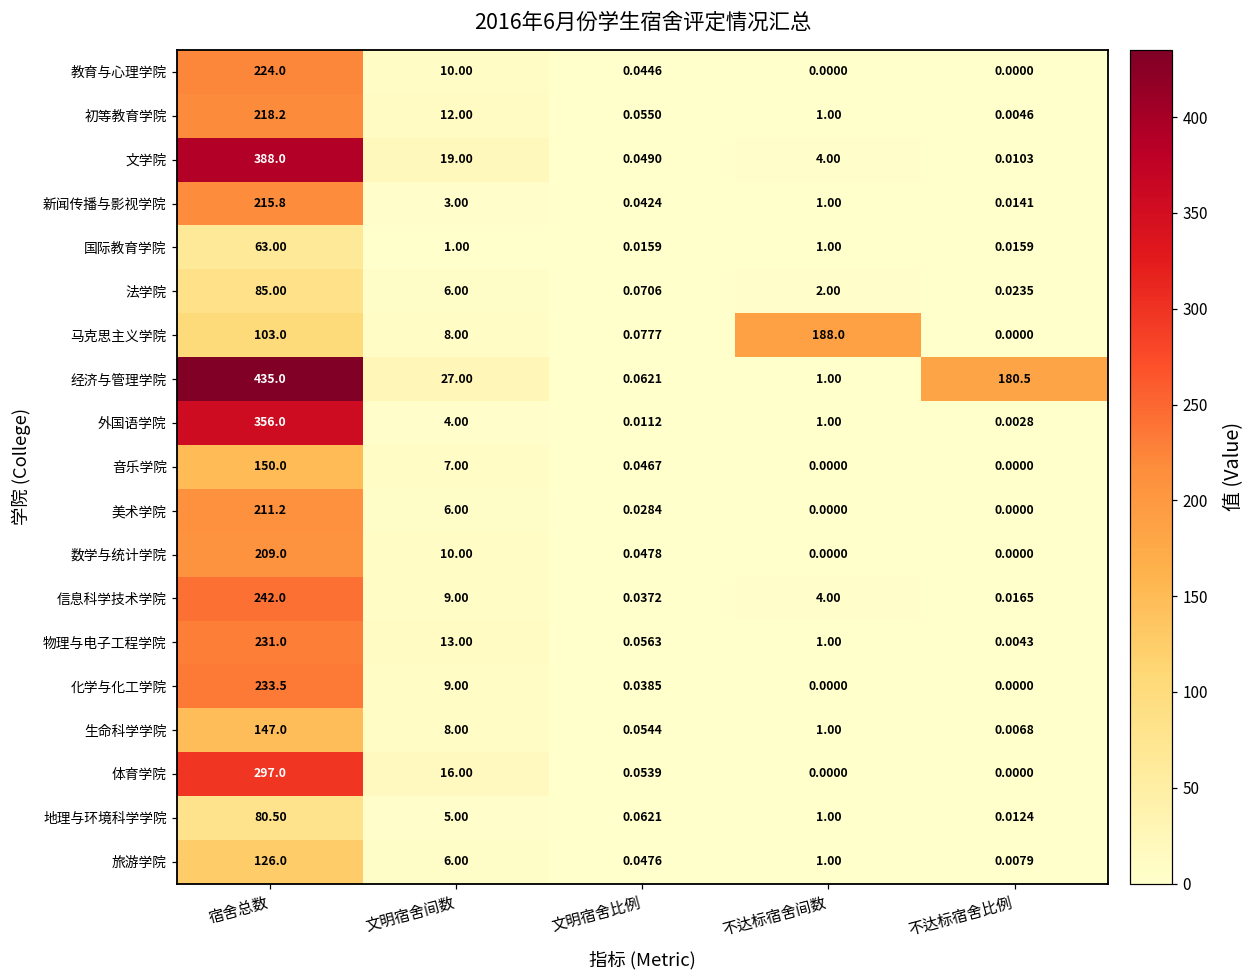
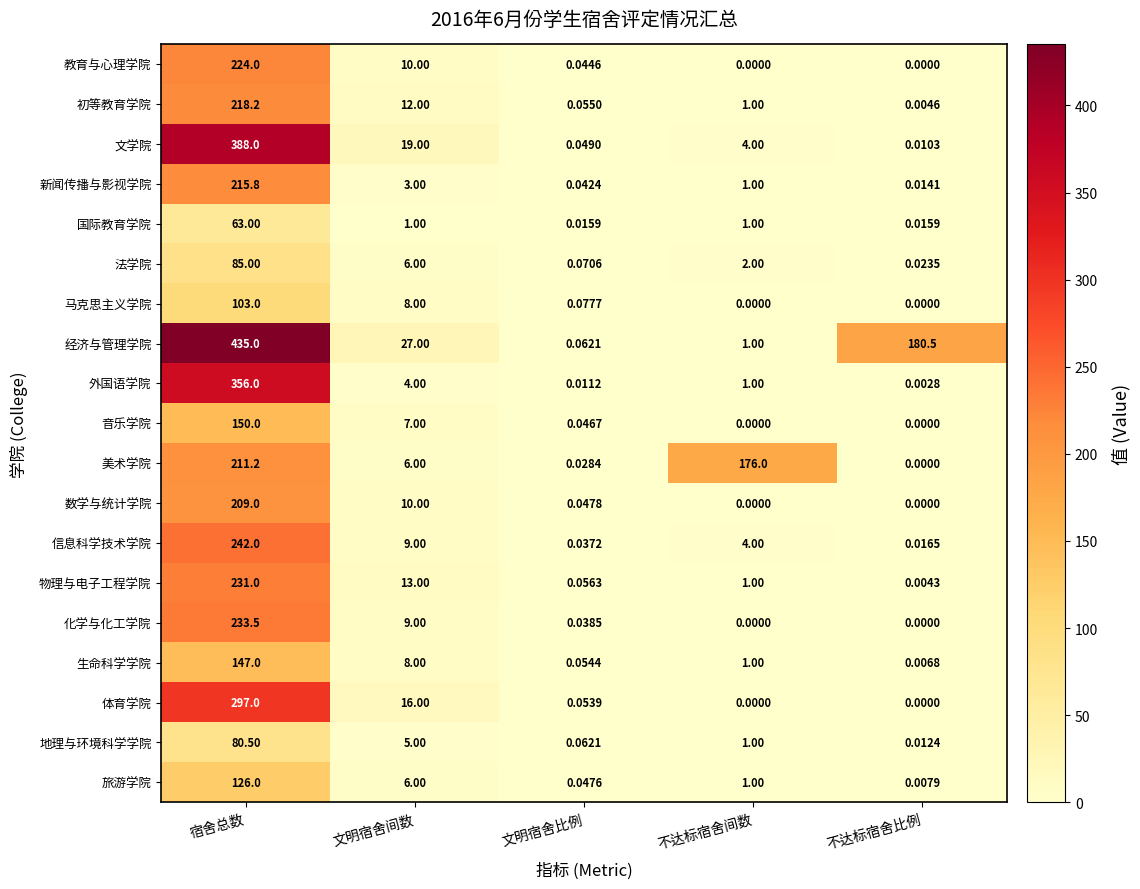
马克思主义学院, 不达标宿舍间数: 188.0 -> 0.0000
美术学院, 不达标宿舍间数: 0.0000 -> 176.0
